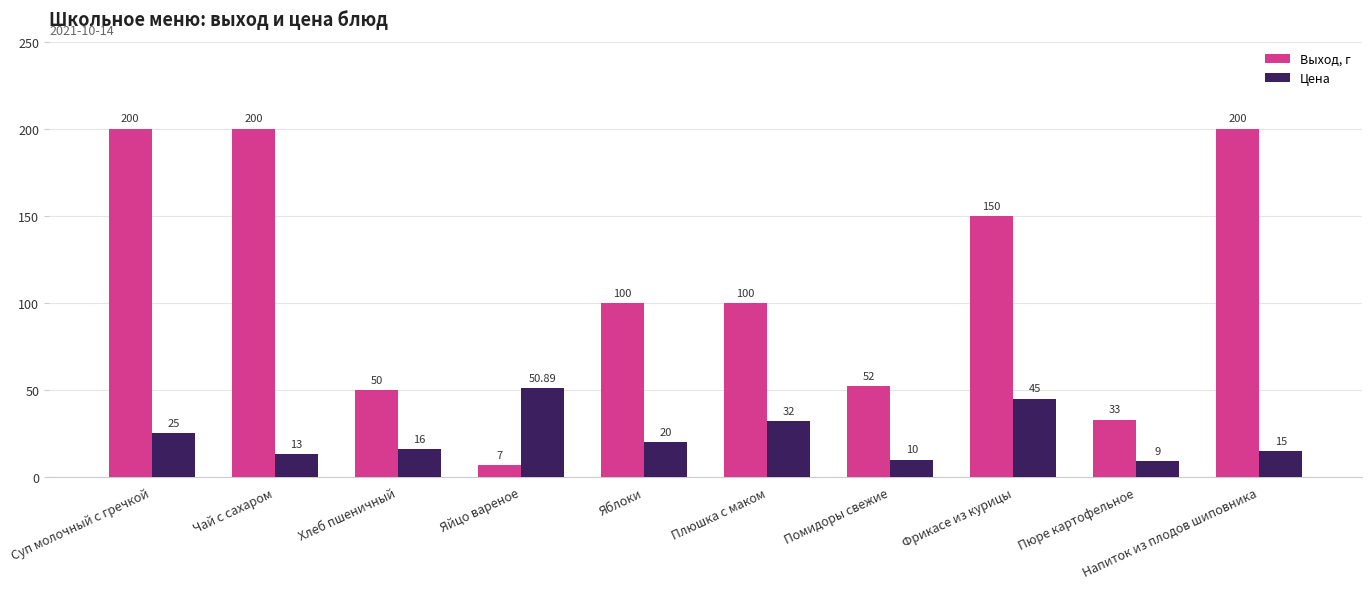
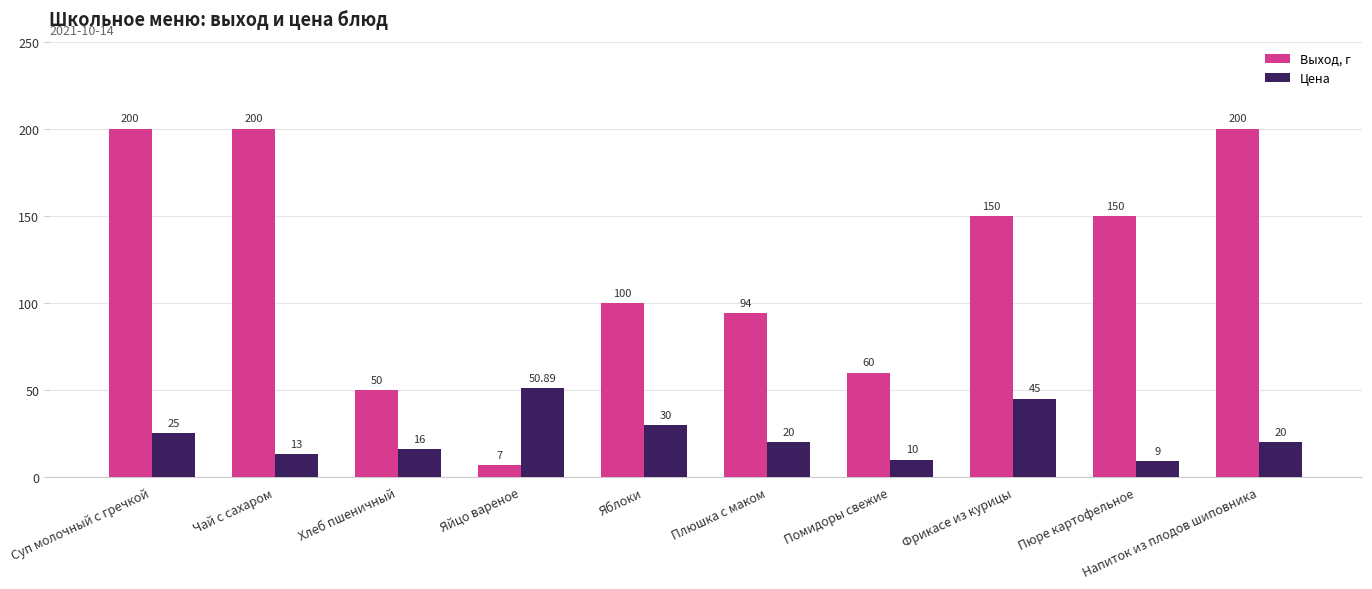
Цена, Яблоки: 20 -> 30
Выход, г, Плюшка с маком: 100 -> 94
Цена, Плюшка с маком: 32 -> 20
Выход, г, Помидоры свежие: 52 -> 60
Выход, г, Пюре картофельное: 33 -> 150
Цена, Напиток из плодов шиповника: 15 -> 20
